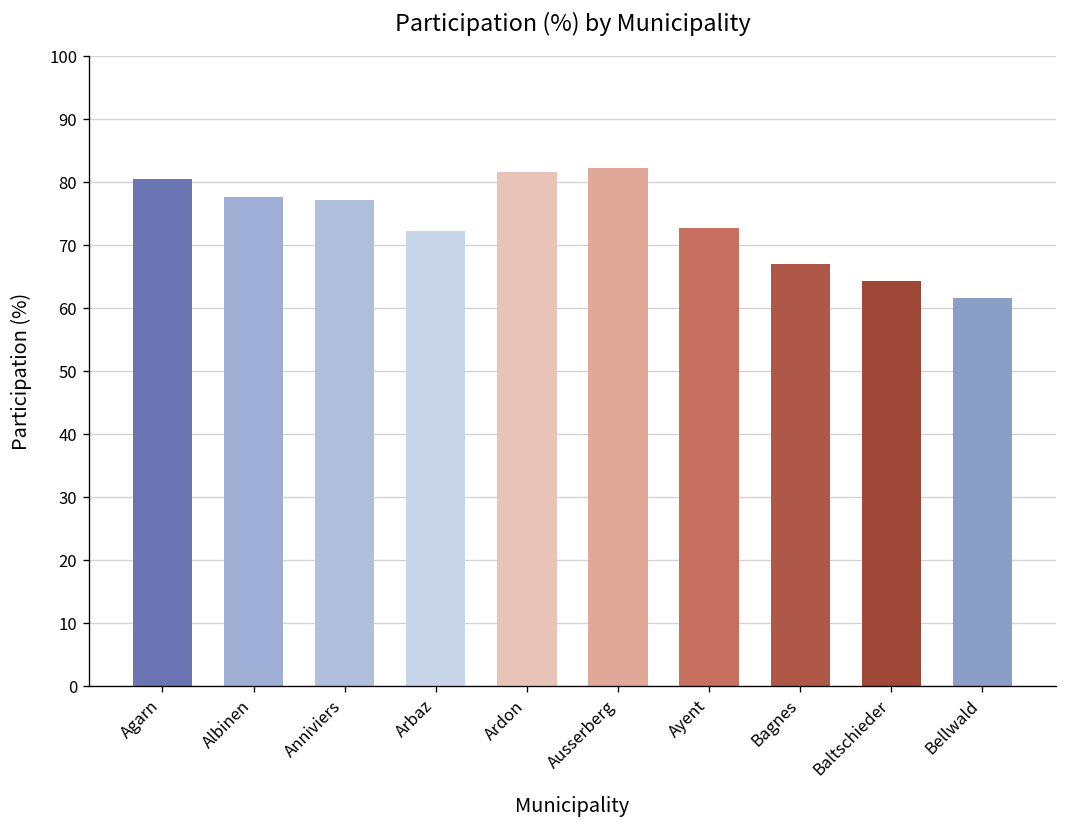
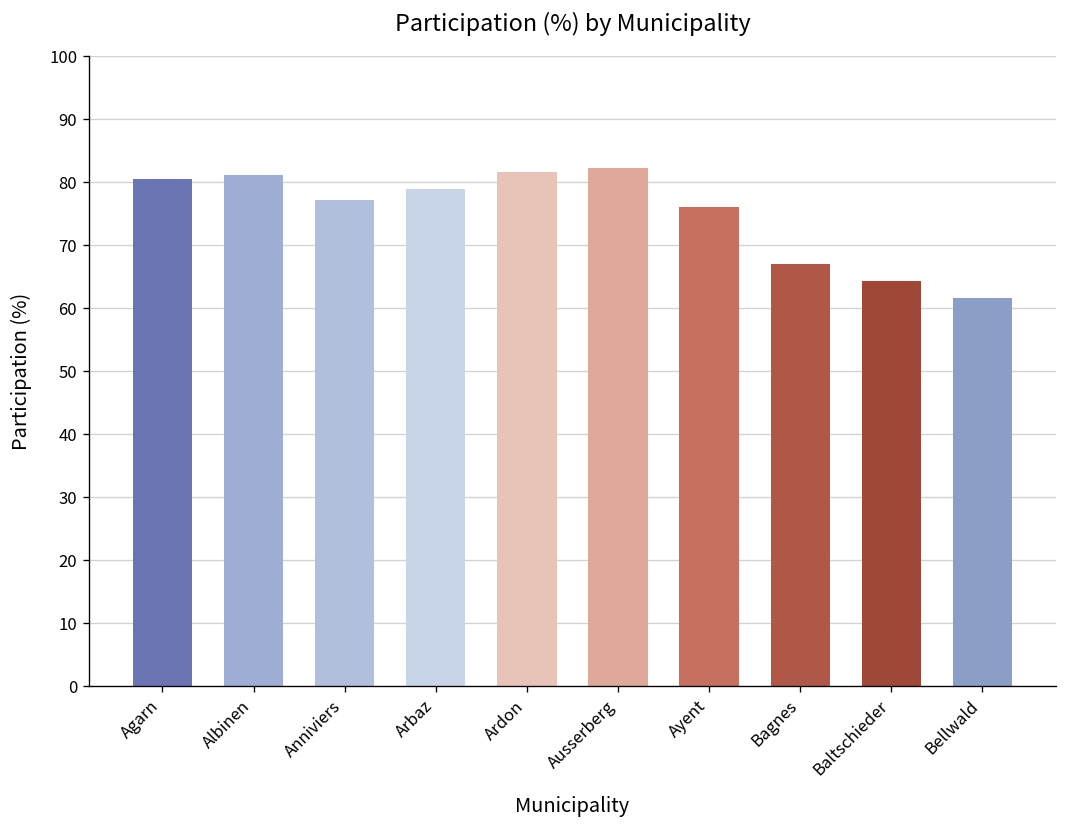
Albinen: 78 -> 81
Arbaz: 72 -> 79
Ayent: 73 -> 76
